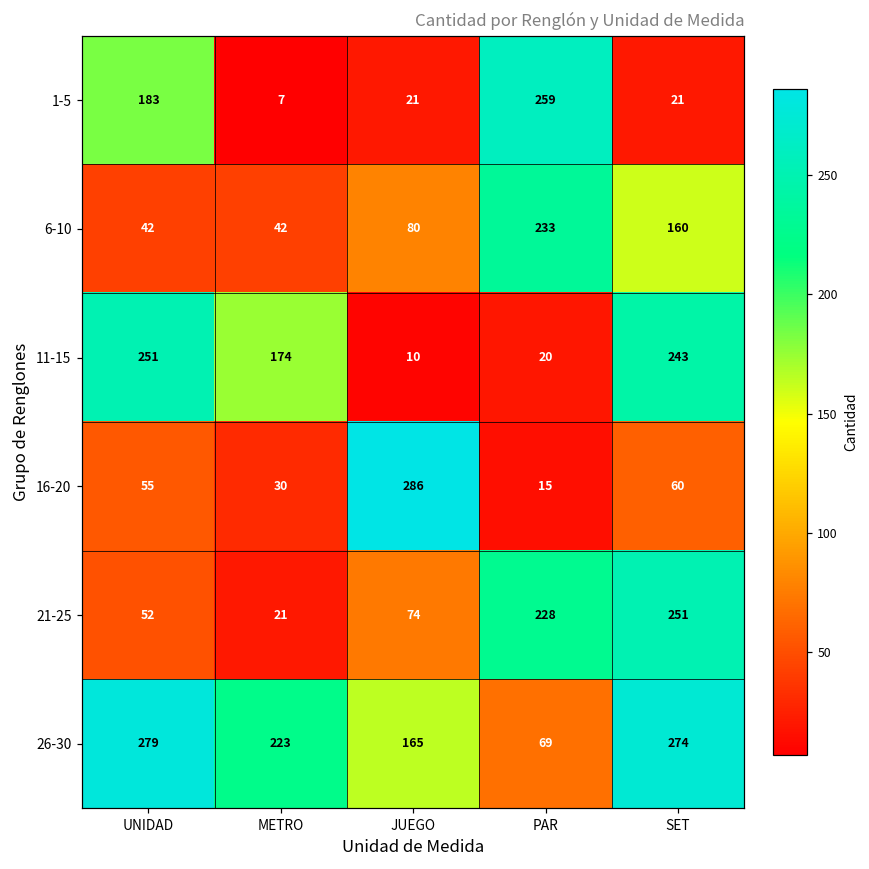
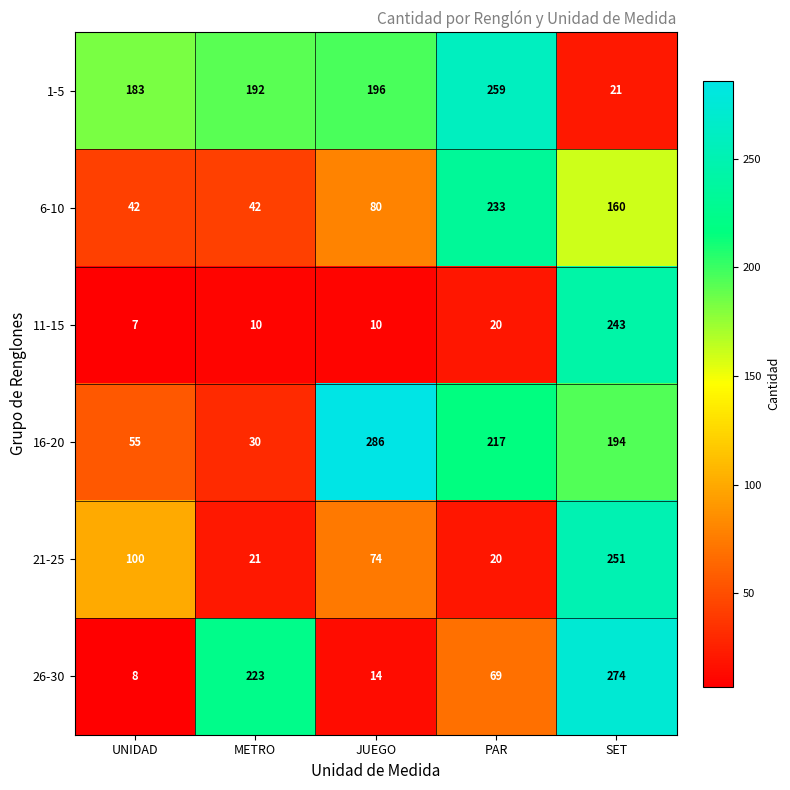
1-5, METRO: 7 -> 192
1-5, JUEGO: 21 -> 196
11-15, UNIDAD: 251 -> 7
11-15, METRO: 174 -> 10
16-20, PAR: 15 -> 217
16-20, SET: 60 -> 194
21-25, UNIDAD: 52 -> 100
21-25, PAR: 228 -> 20
26-30, UNIDAD: 279 -> 8
26-30, JUEGO: 165 -> 14
